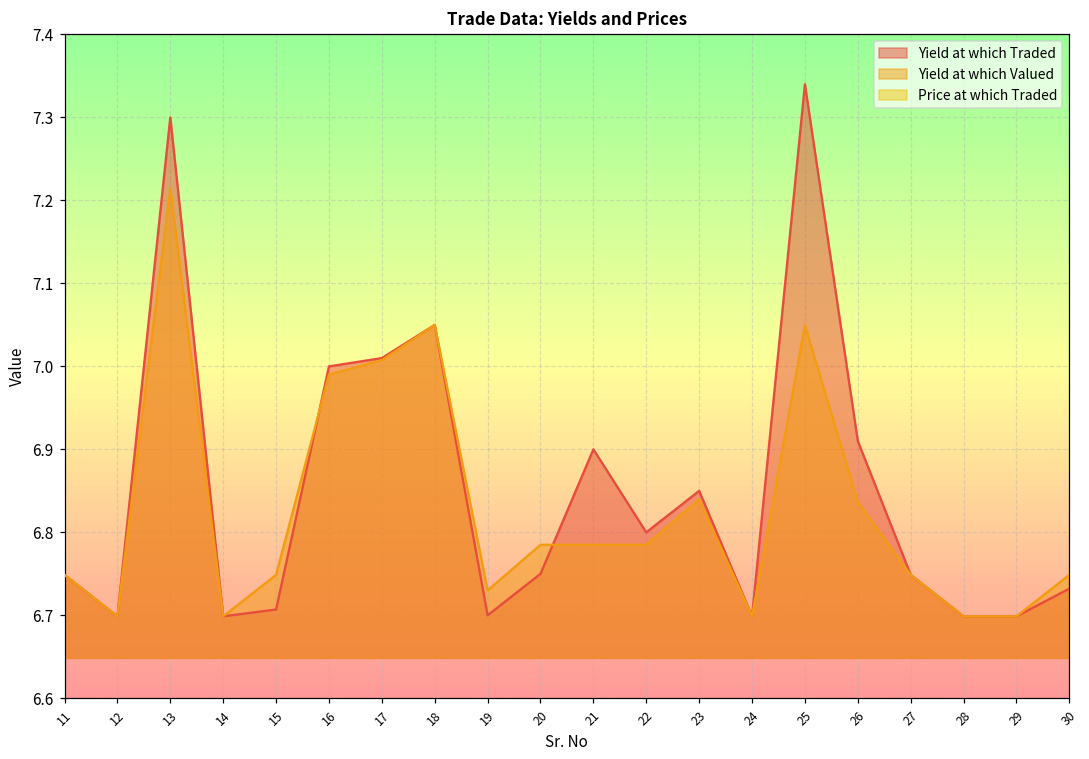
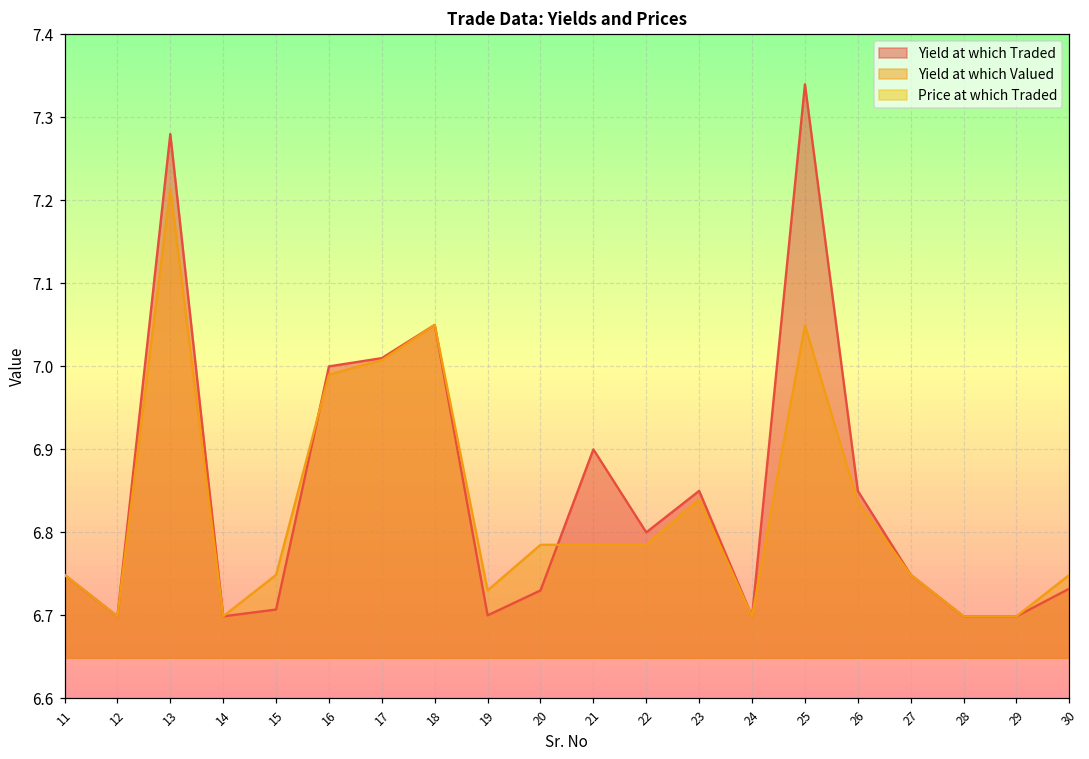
Yield at which Traded, 13: 7.30 -> 7.28
Yield at which Traded, 20: 6.75 -> 6.73
Yield at which Traded, 26: 6.91 -> 6.85
